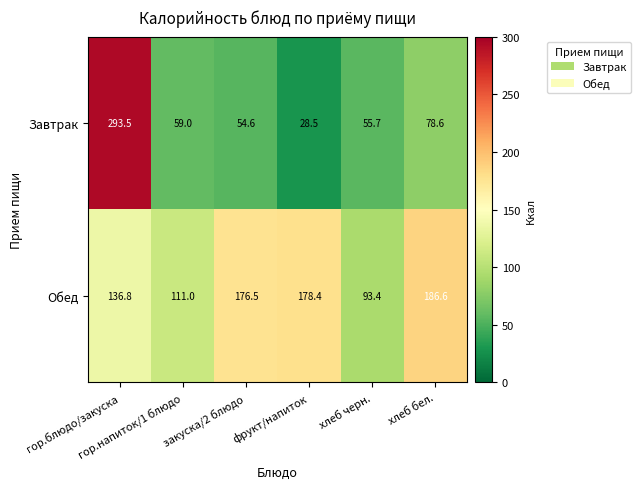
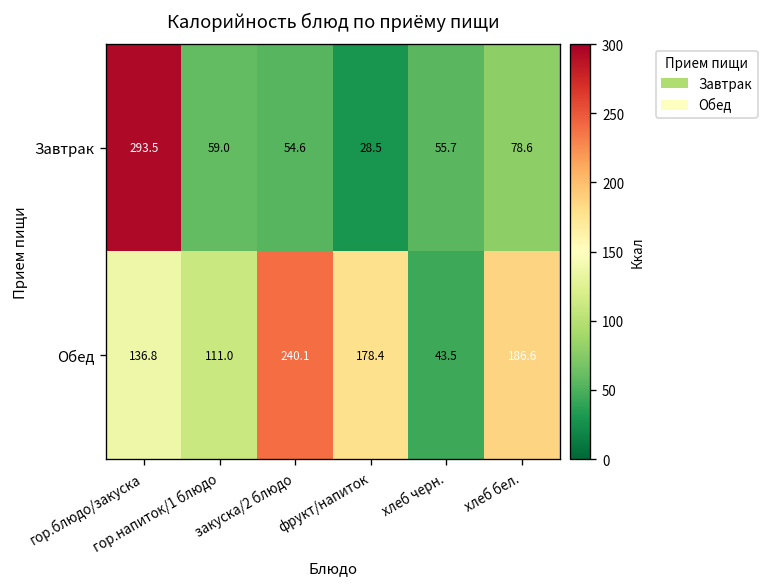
Обед, закуска/2 блюдо: 176.5 -> 240.1
Обед, хлеб черн.: 93.4 -> 43.5
